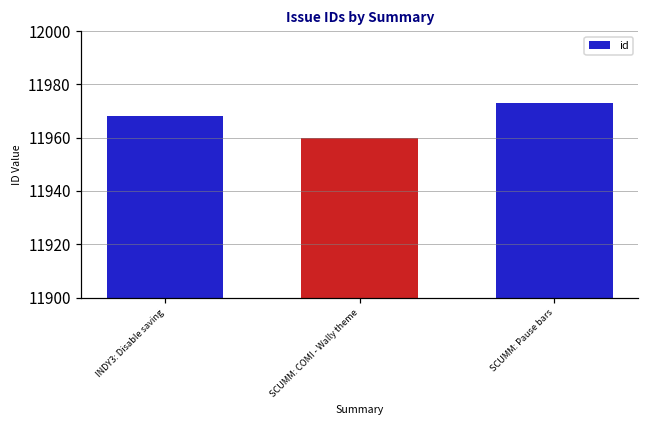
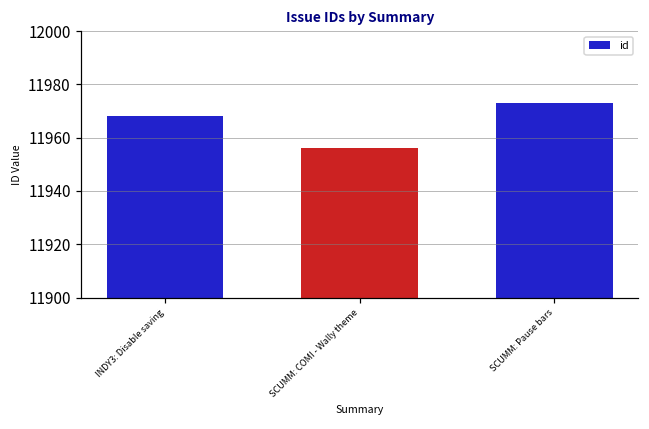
SCUMM: COMI - Wally theme: 11960 -> 11956
